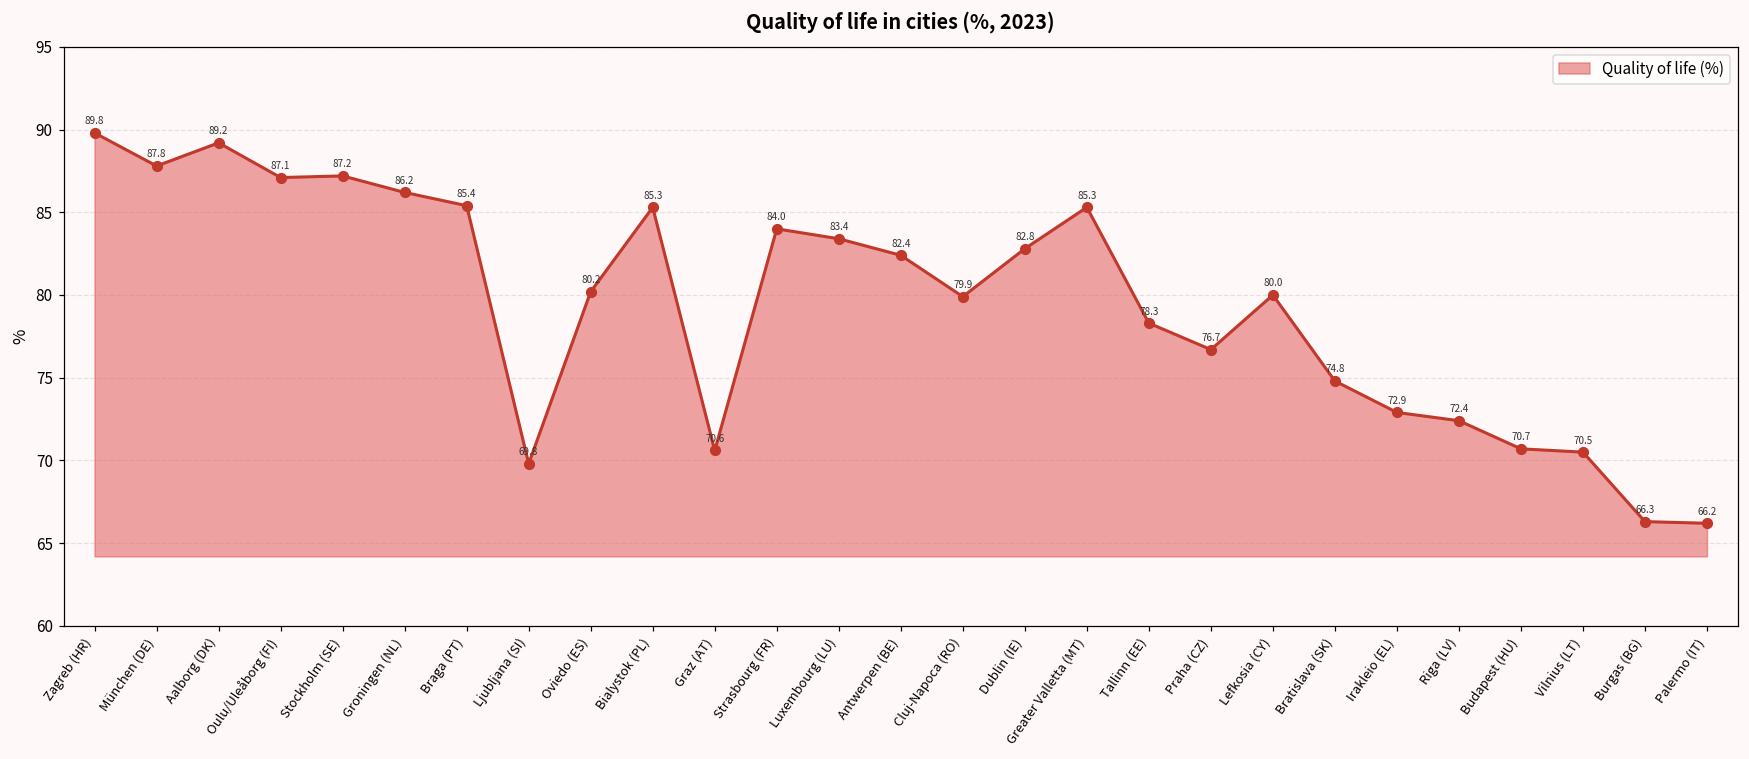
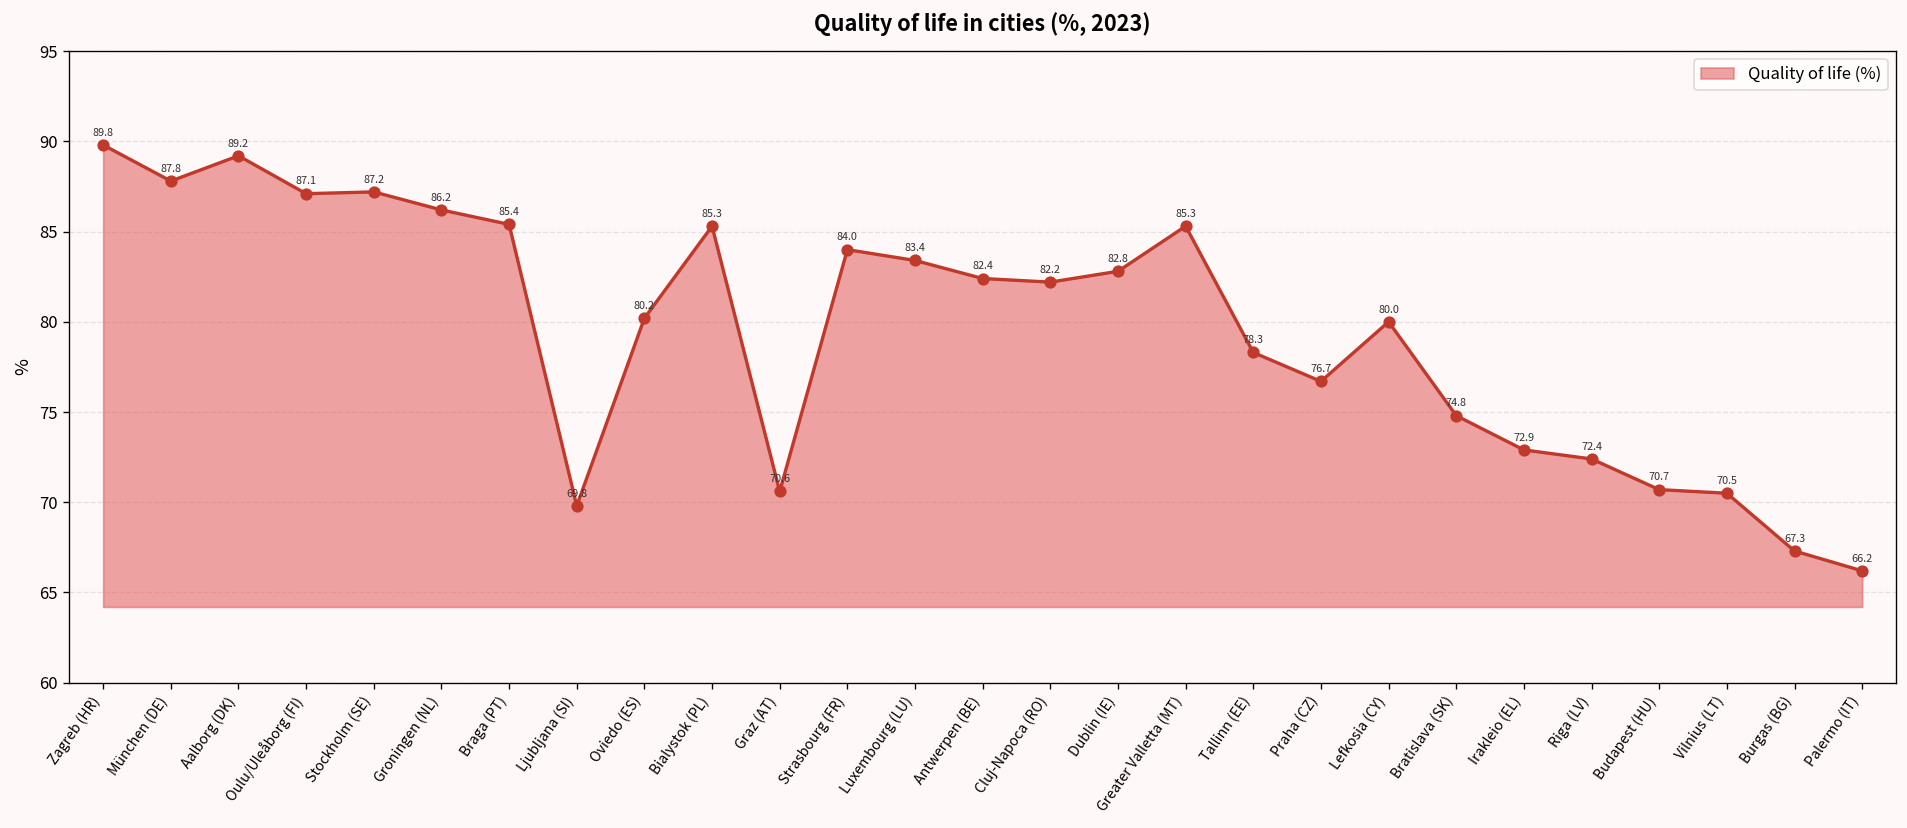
Cluj-Napoca (RO): 79.9 -> 82.2
Burgas (BG): 66.3 -> 67.3
